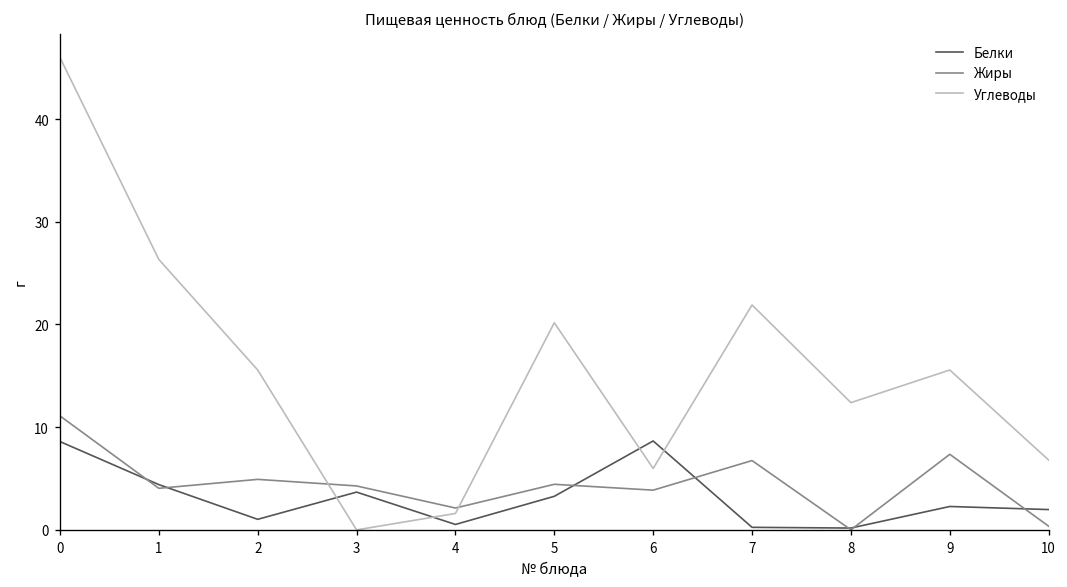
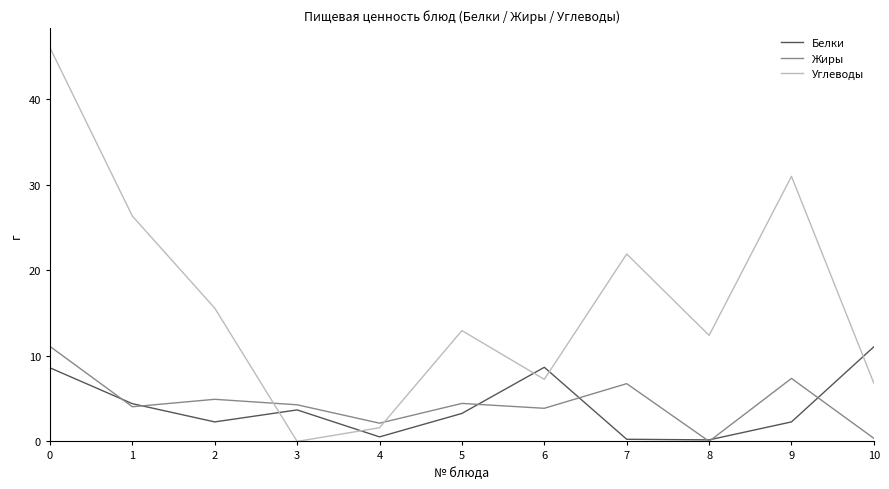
Белки, 2: 1 -> 2
Углеводы, 5: 20 -> 13
Углеводы, 6: 6 -> 7
Углеводы, 9: 16 -> 31
Белки, 10: 2 -> 11
